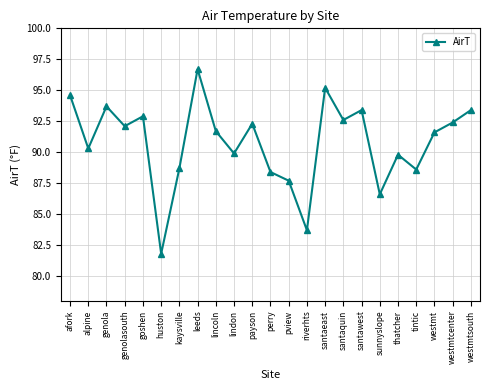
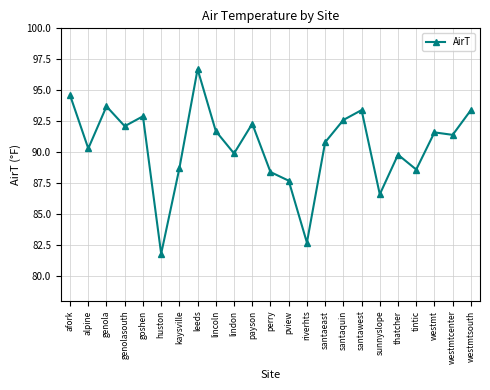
riverhts: 83.7 -> 82.7
santaeast: 95.2 -> 90.8
westmtcenter: 92.4 -> 91.4
